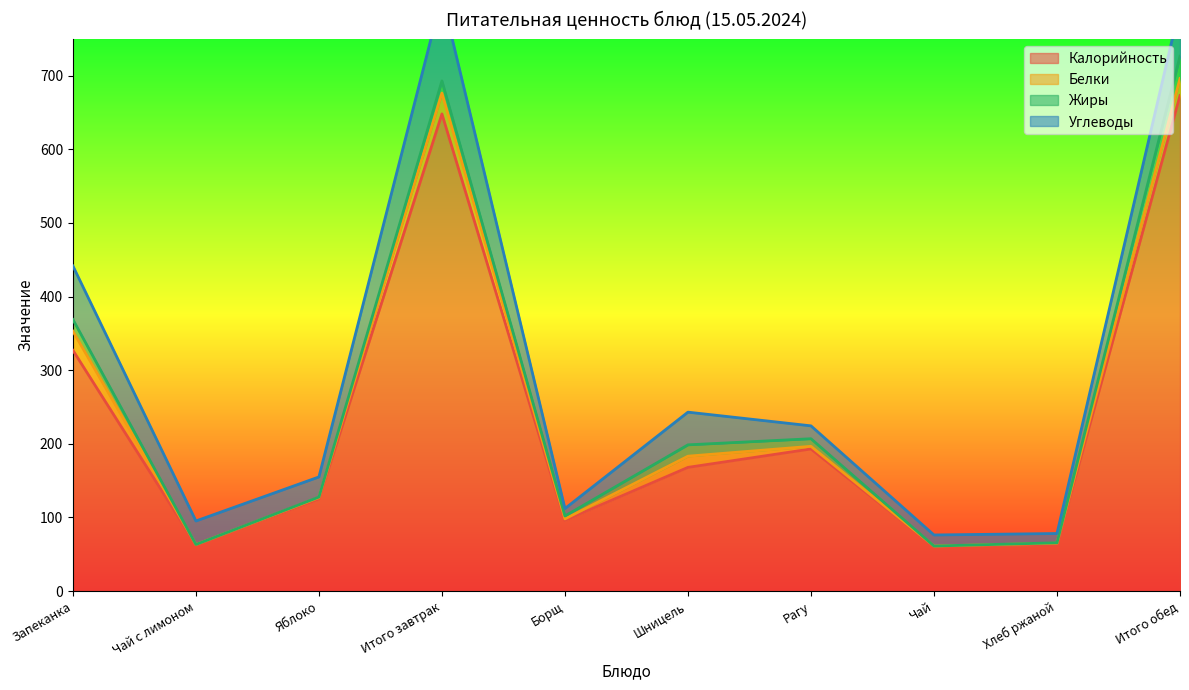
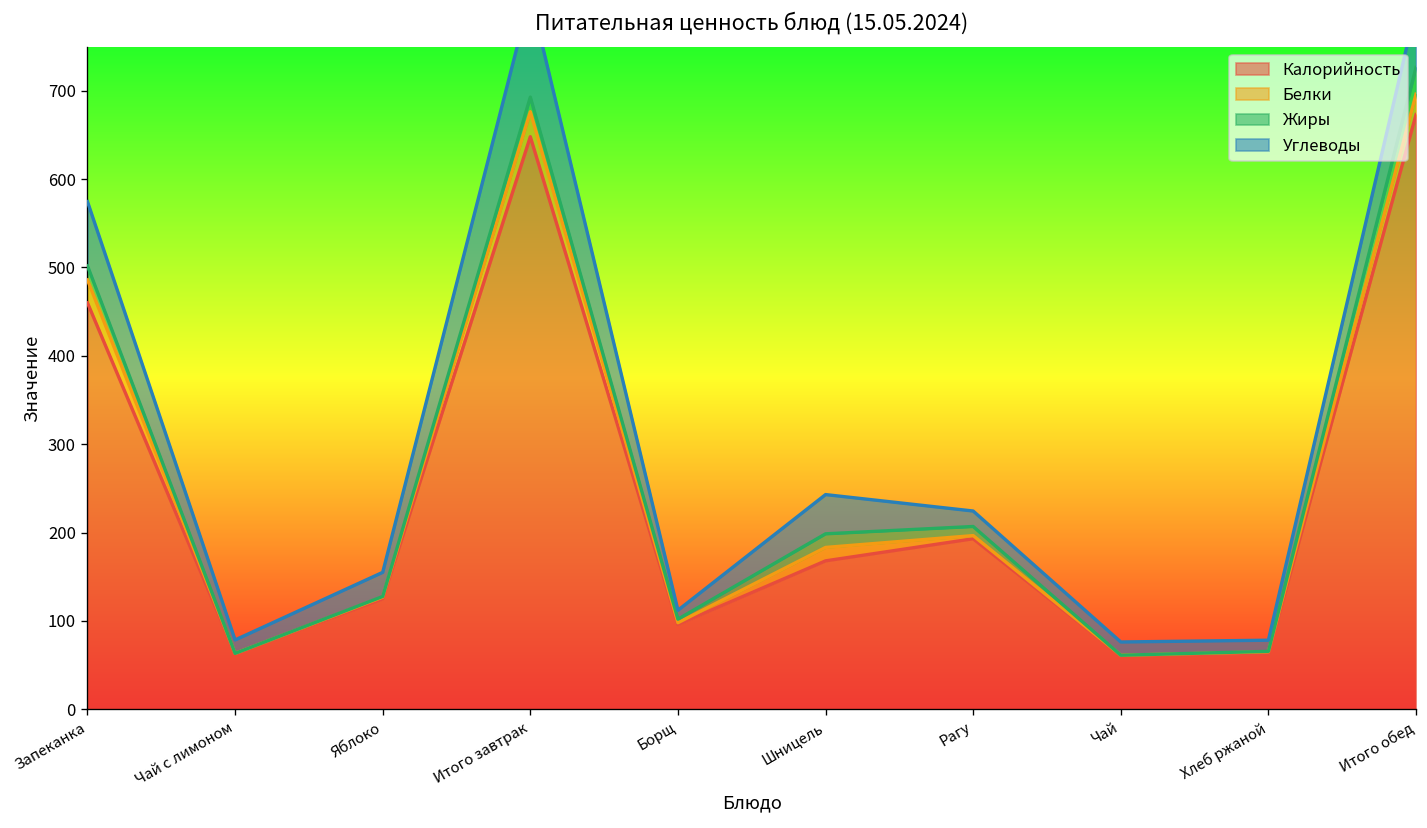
Калорийность, Запеканка: 330 -> 460
Углеводы, Чай с лимоном: 30 -> 20
